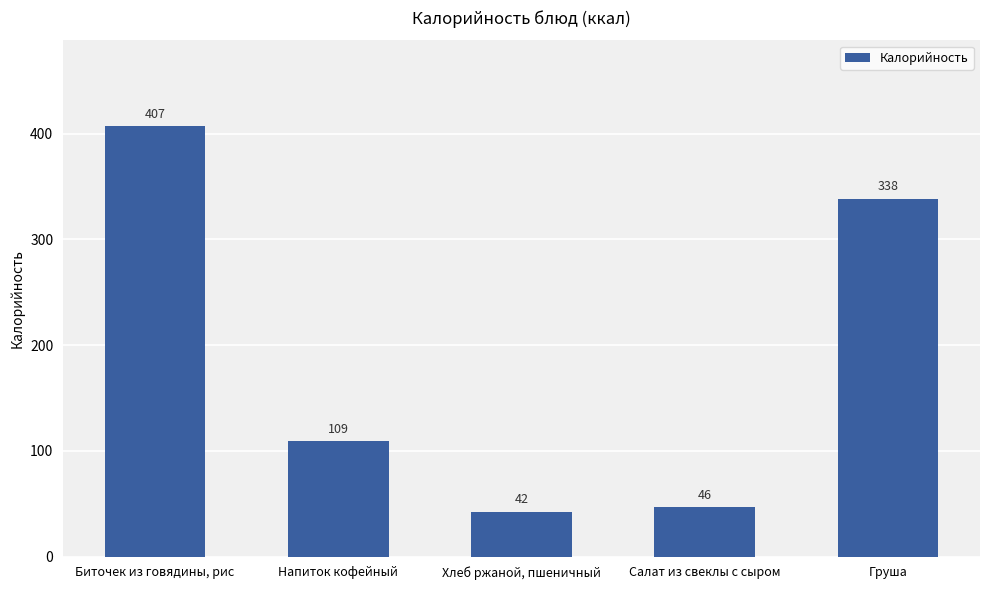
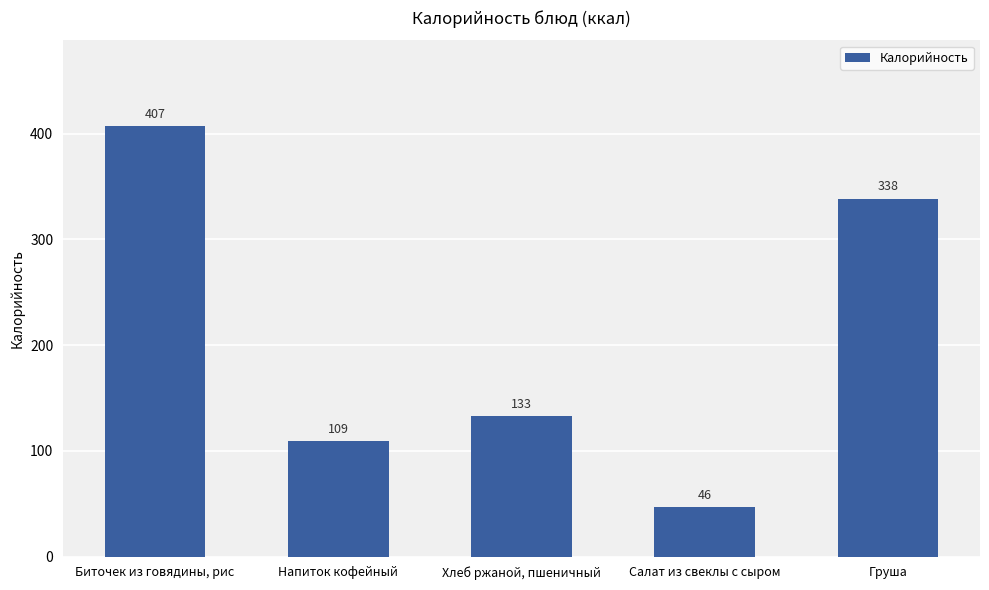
Хлеб ржаной, пшеничный: 42 -> 133
